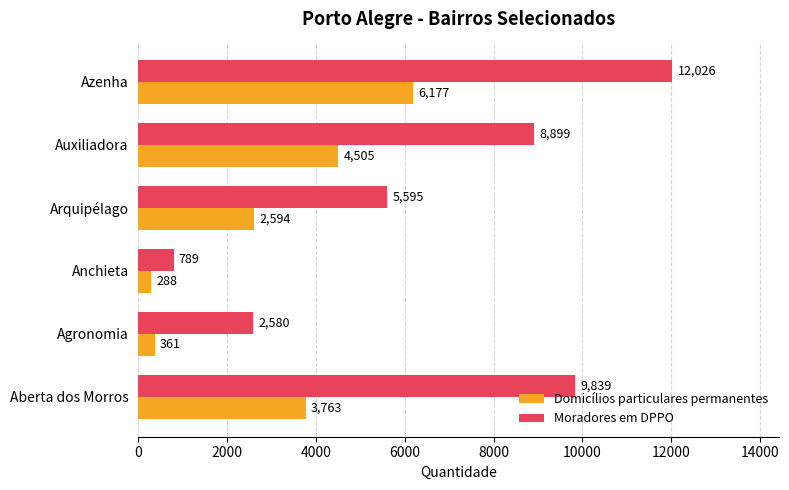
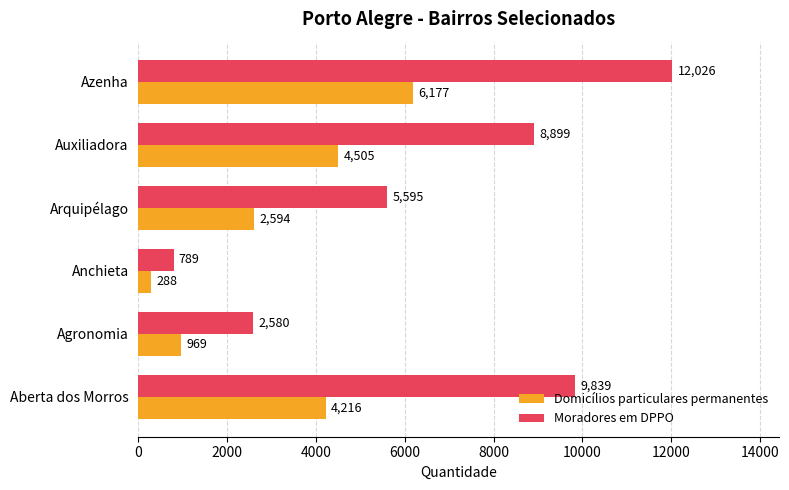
Domicílios particulares permanentes, Agronomia: 361 -> 969
Domicílios particulares permanentes, Aberta dos Morros: 3,763 -> 4,216
